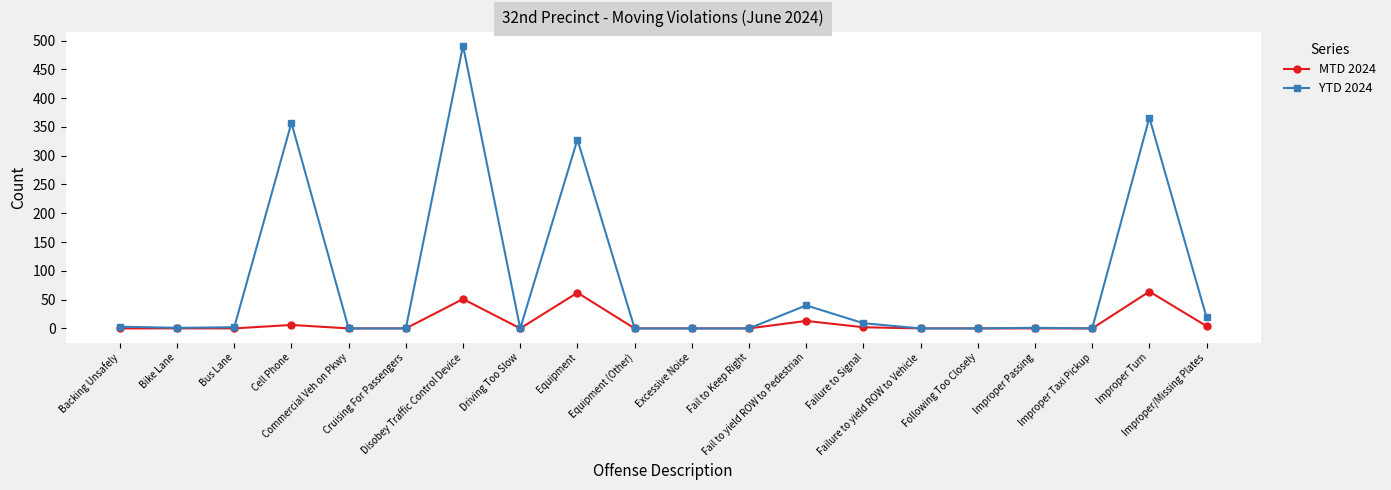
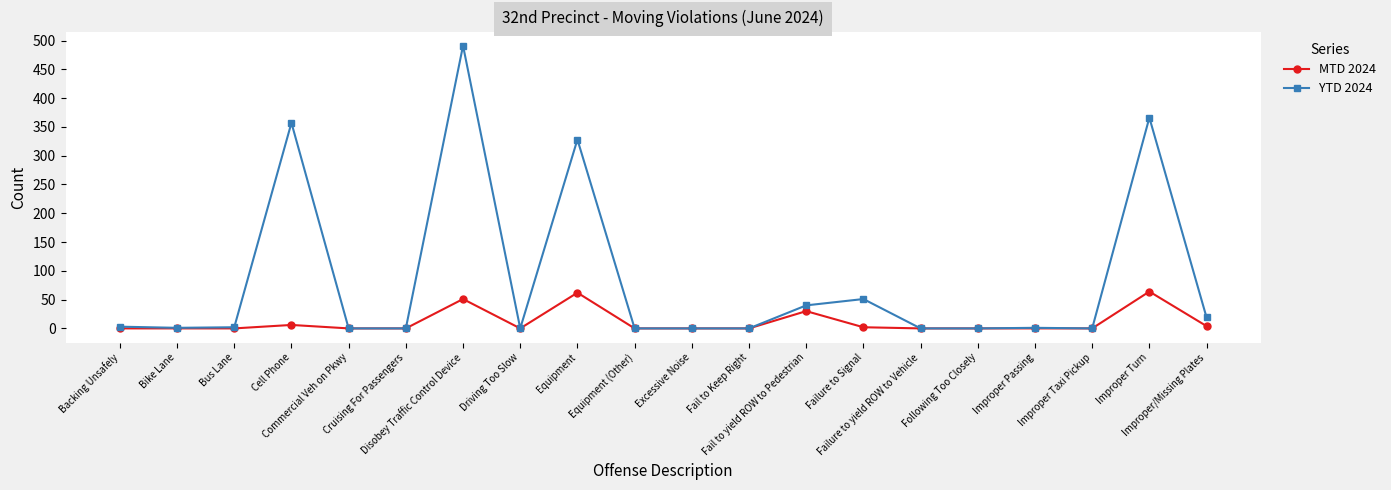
MTD 2024, Fail to yield ROW to Pedestrian: 10 -> 30
YTD 2024, Failure to Signal: 10 -> 50
